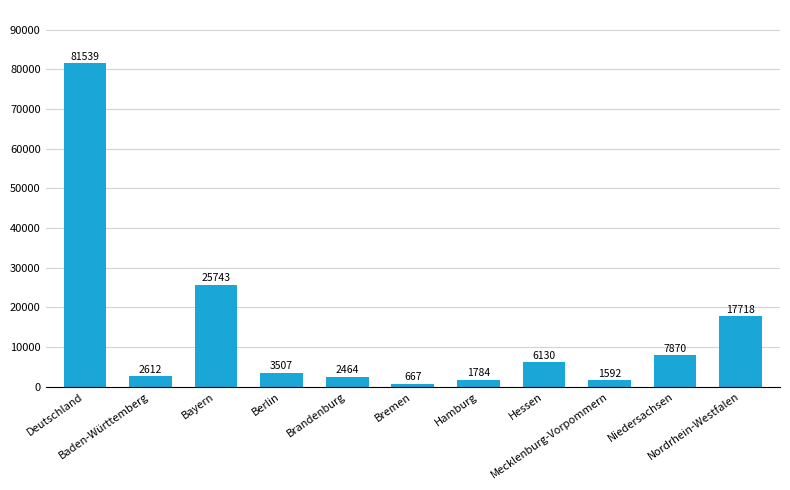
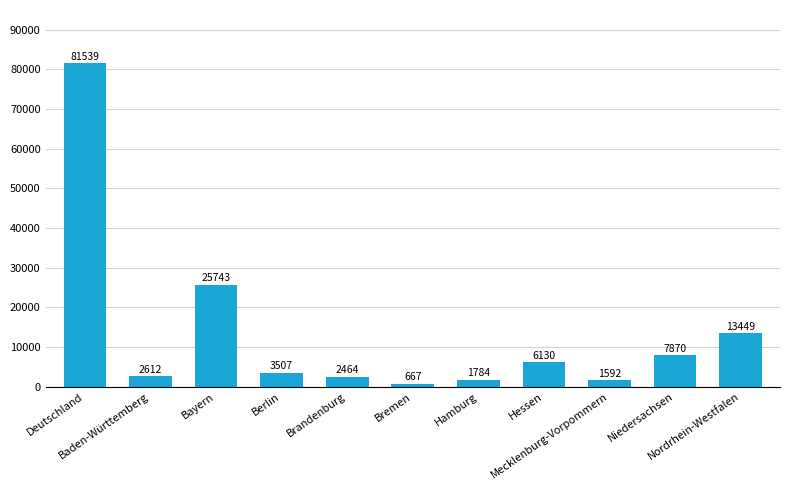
Nordrhein-Westfalen: 17718 -> 13449
